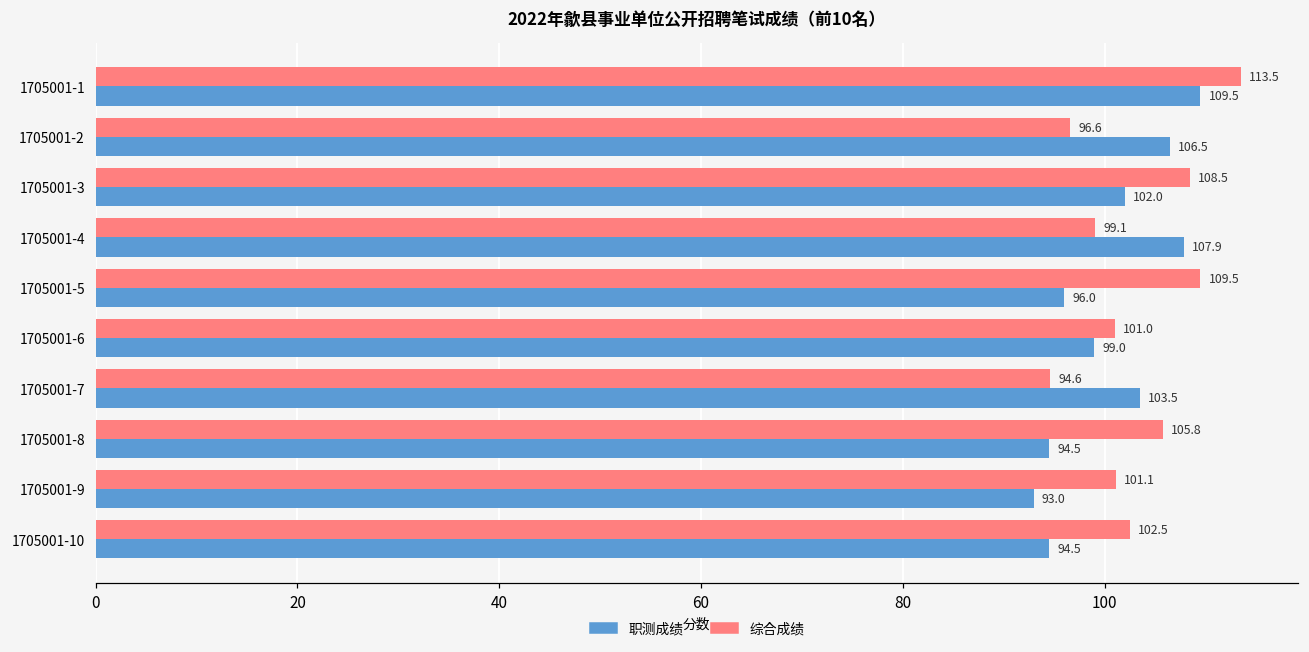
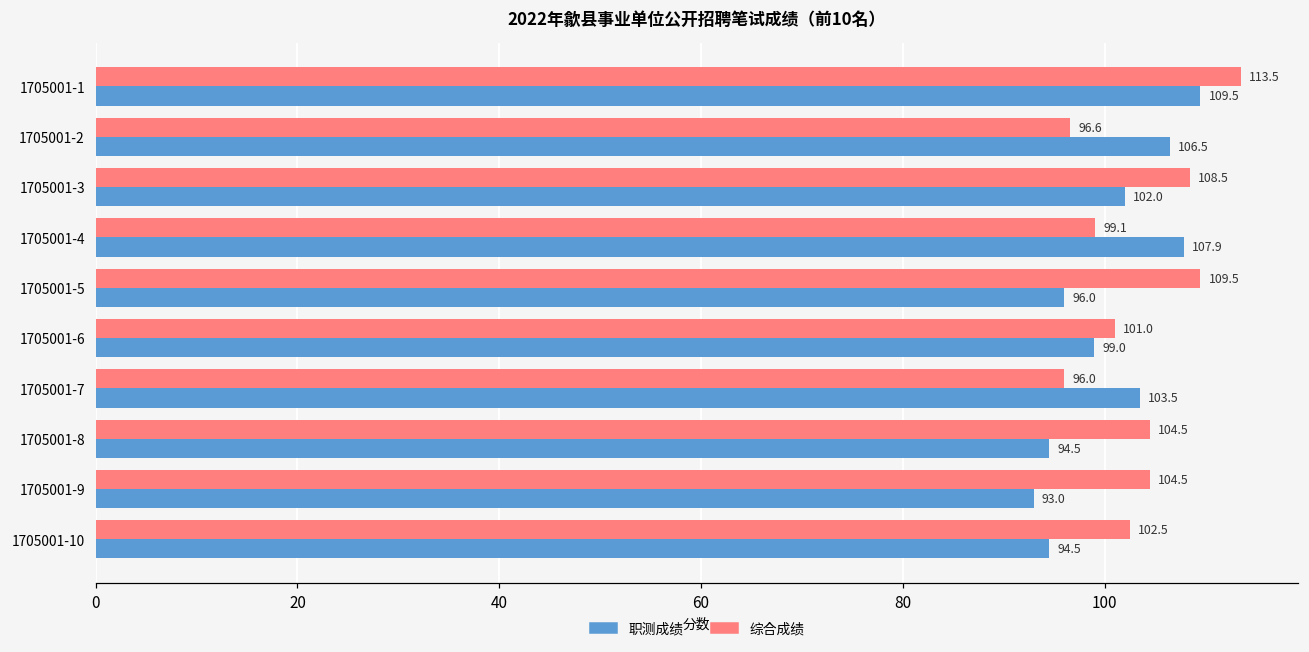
综合成绩, 1705001-7: 94.6 -> 96.0
综合成绩, 1705001-8: 105.8 -> 104.5
综合成绩, 1705001-9: 101.1 -> 104.5
